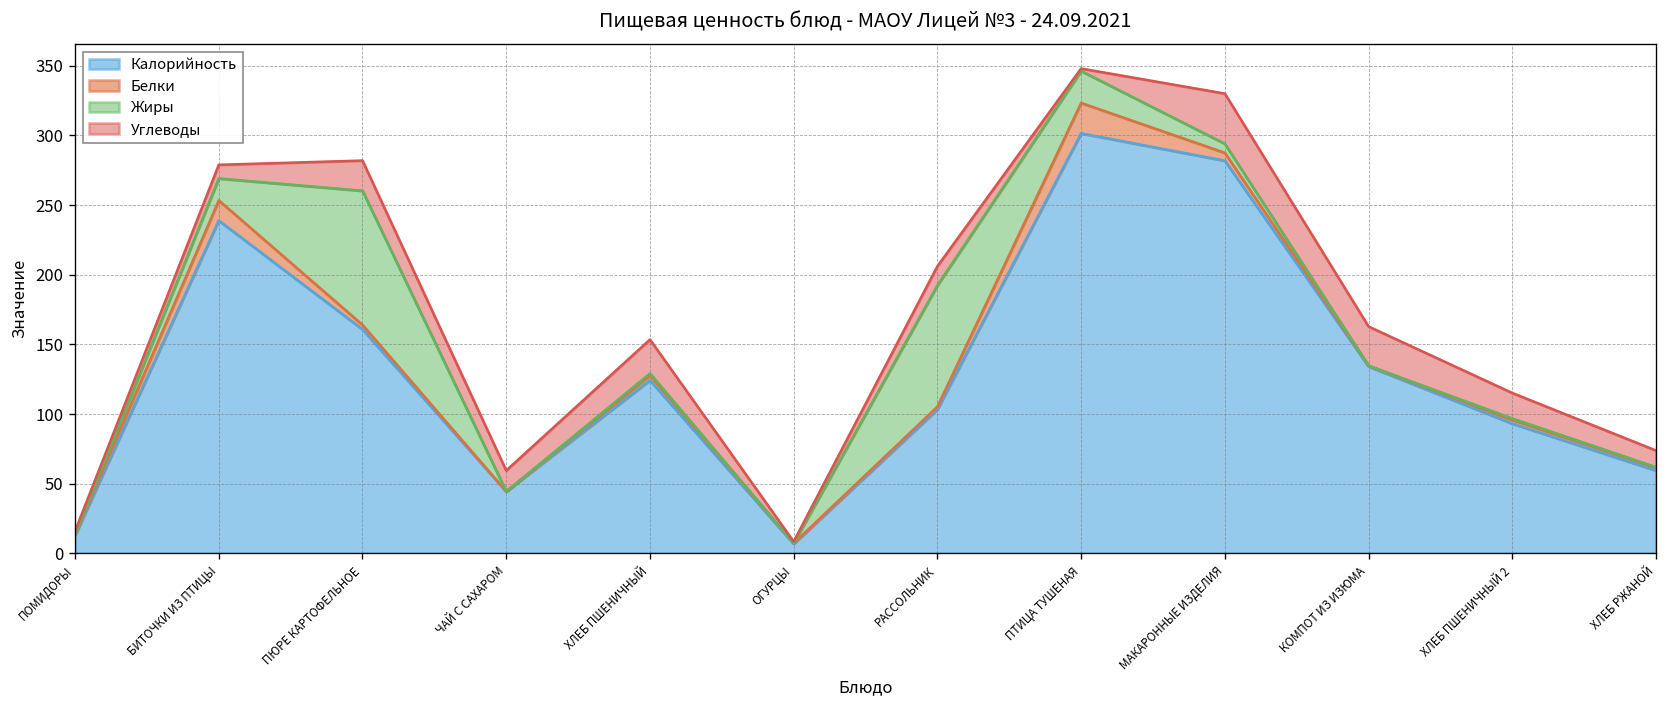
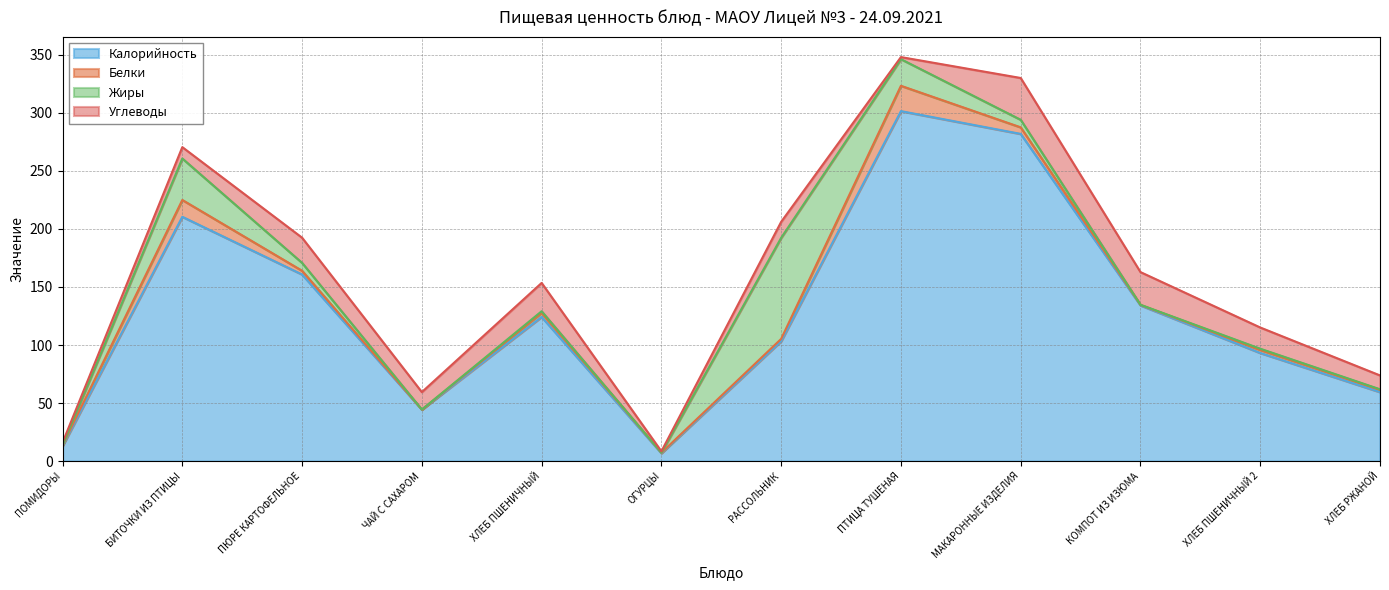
Калорийность, БИТОЧКИ ИЗ ПТИЦЫ: 239 -> 210
Жиры, БИТОЧКИ ИЗ ПТИЦЫ: 16 -> 36
Жиры, ПЮРЕ КАРТОФЕЛЬНОЕ: 96 -> 7
